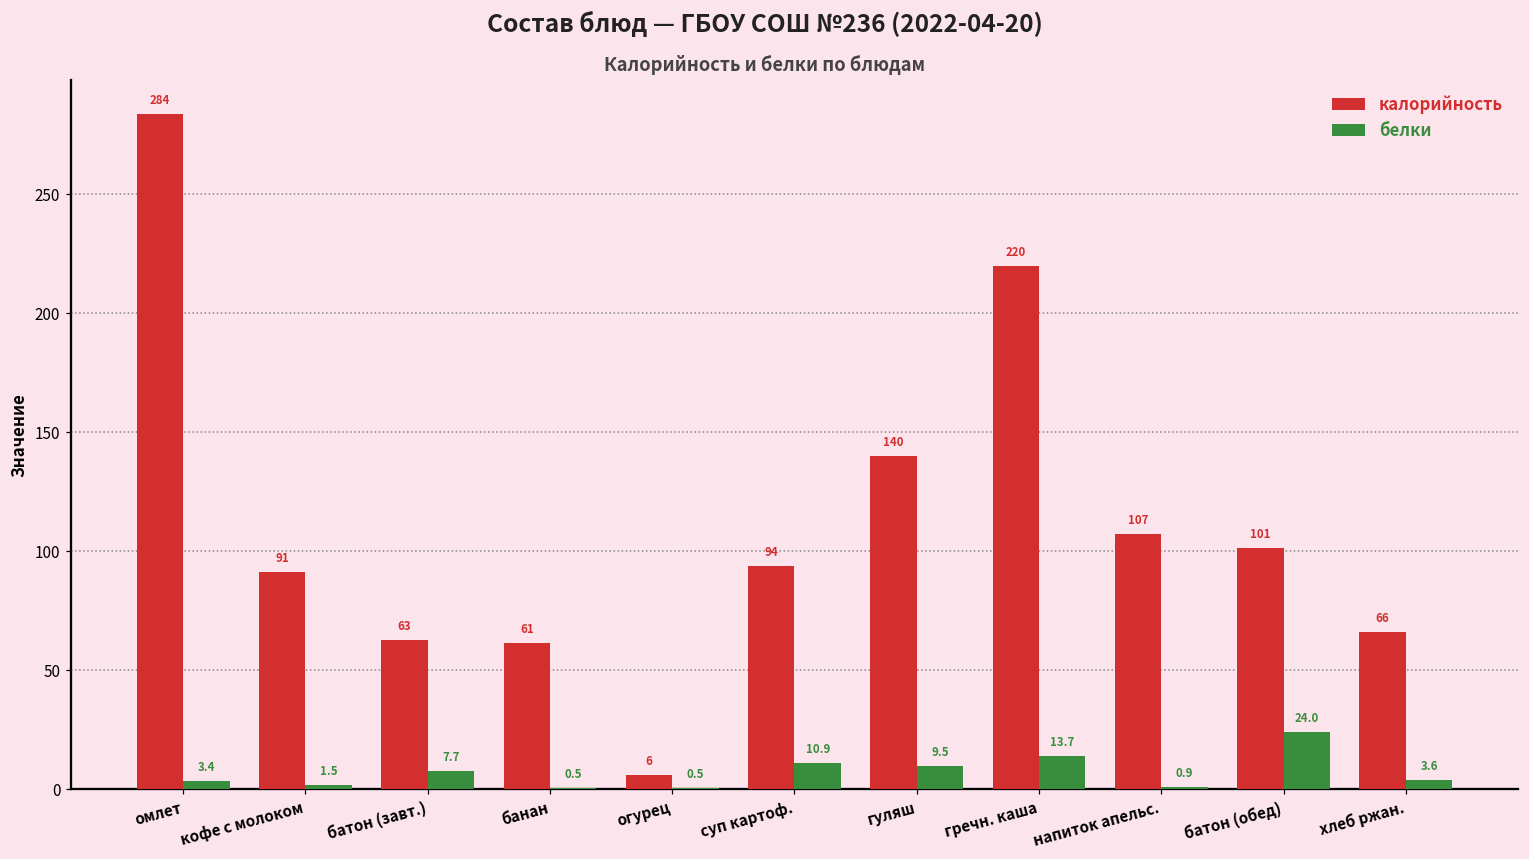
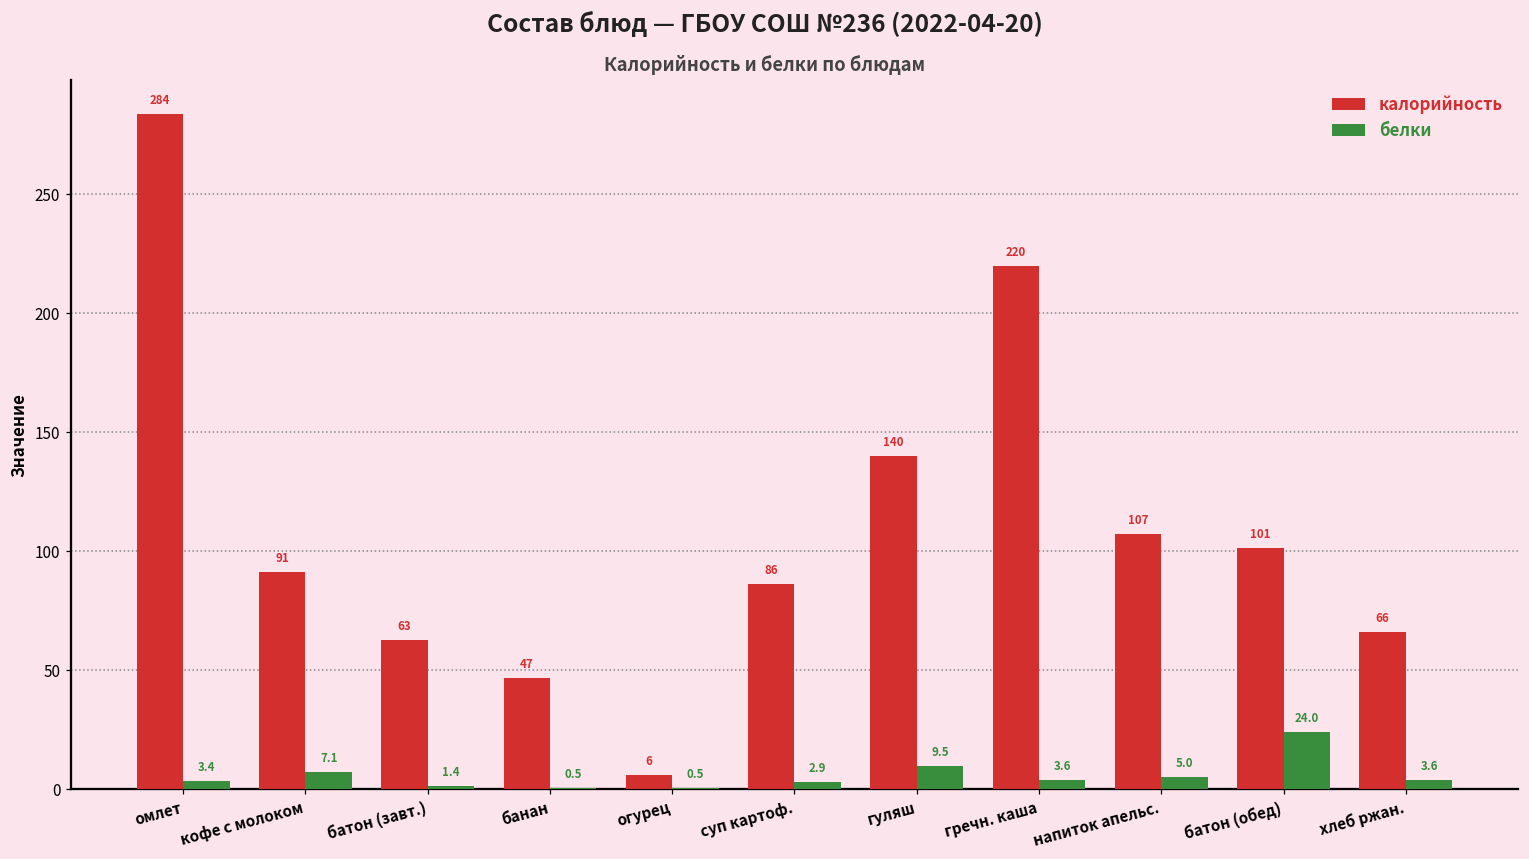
белки, кофе с молоком: 1.5 -> 7.1
белки, батон (завт.): 7.7 -> 1.4
калорийность, банан: 61 -> 47
калорийность, суп картоф.: 94 -> 86
белки, суп картоф.: 10.9 -> 2.9
белки, гречн. каша: 13.7 -> 3.6
белки, напиток апельс.: 0.9 -> 5.0
